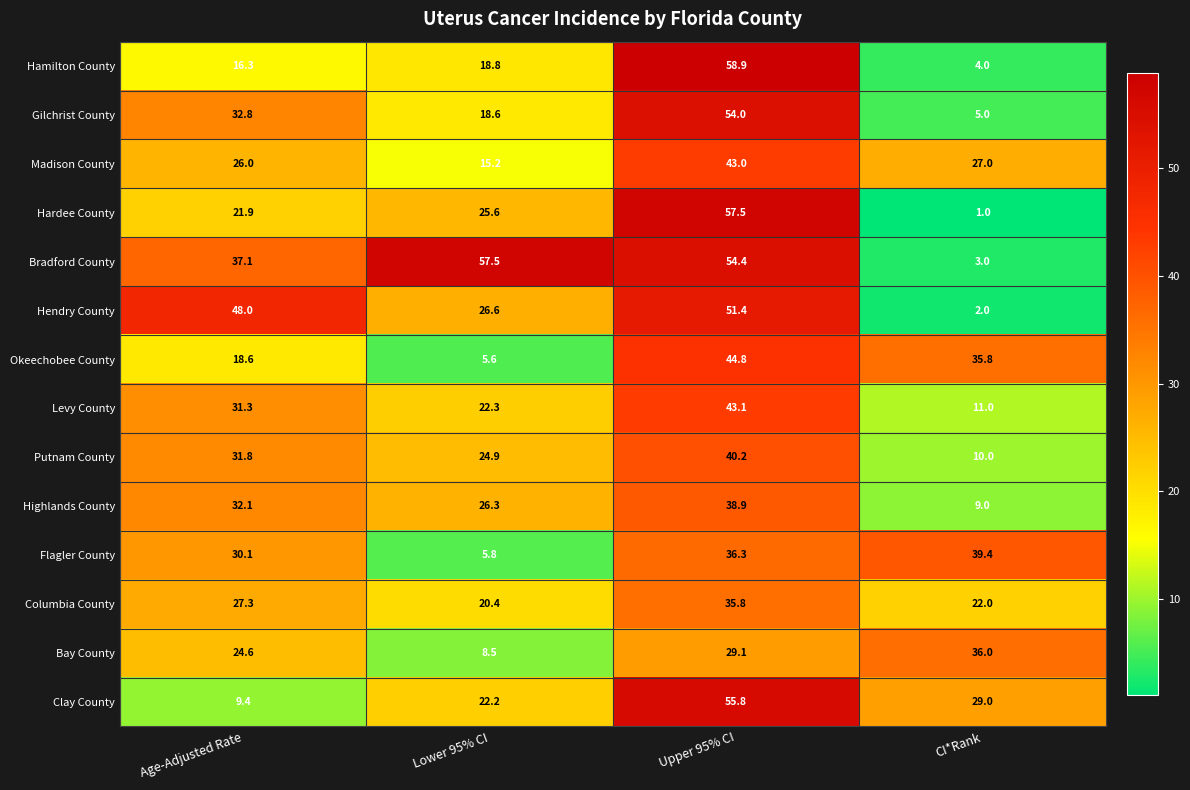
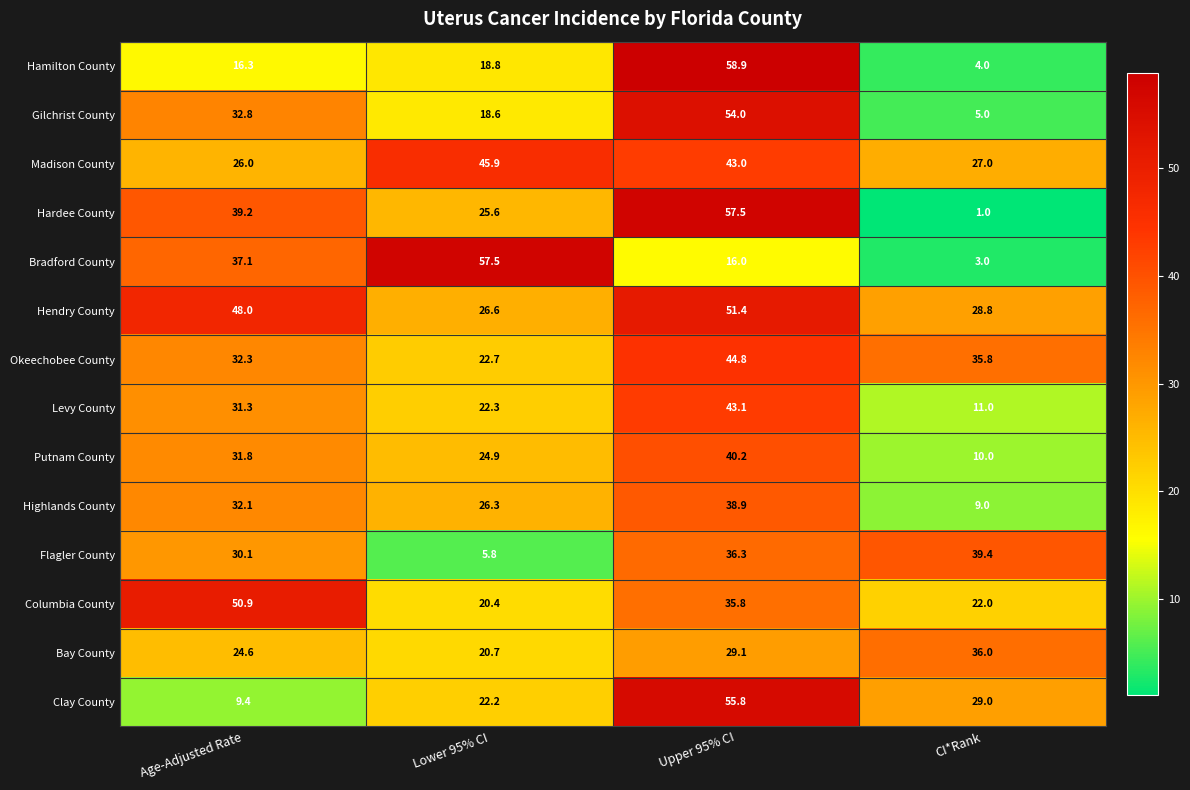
Madison County, Lower 95% CI: 15.2 -> 45.9
Hardee County, Age-Adjusted Rate: 21.9 -> 39.2
Bradford County, Upper 95% CI: 54.4 -> 16.0
Hendry County, CI*Rank: 2.0 -> 28.8
Okeechobee County, Age-Adjusted Rate: 18.6 -> 32.3
Okeechobee County, Lower 95% CI: 5.6 -> 22.7
Columbia County, Age-Adjusted Rate: 27.3 -> 50.9
Bay County, Lower 95% CI: 8.5 -> 20.7
